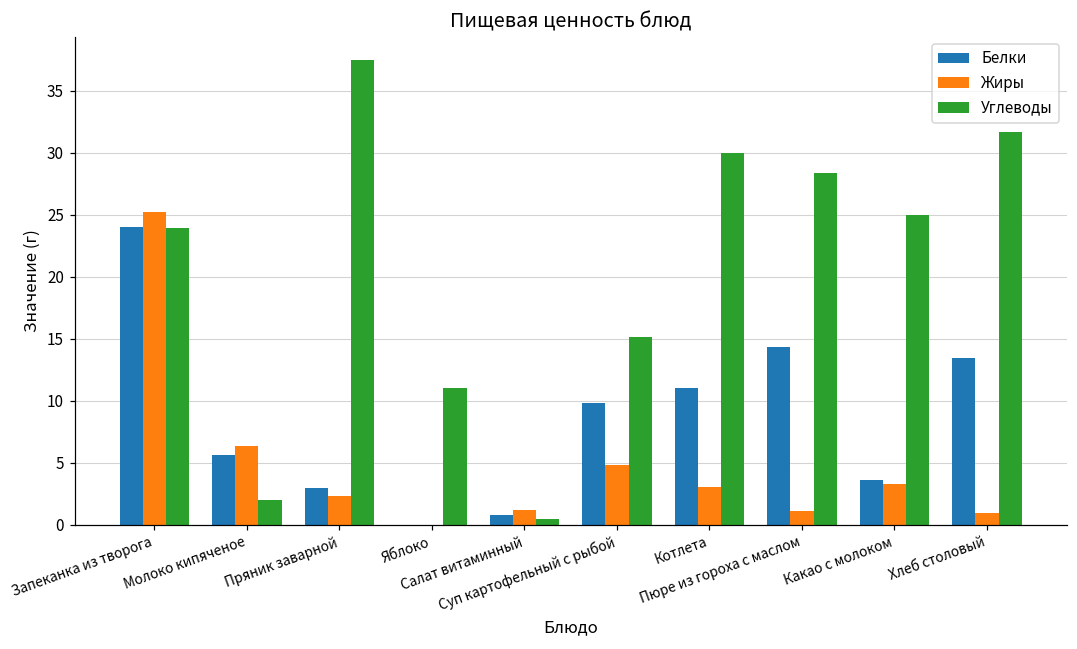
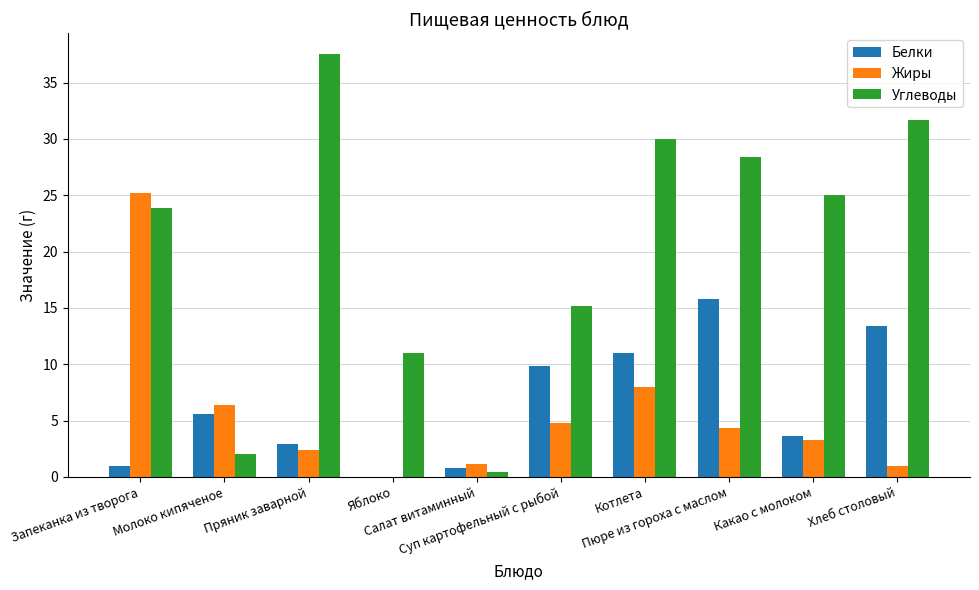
Белки, Запеканка из творога: 24 -> 1
Жиры, Котлета: 3 -> 8
Белки, Пюре из гороха с маслом: 14.3 -> 15.8
Жиры, Пюре из гороха с маслом: 1.1 -> 4.4
